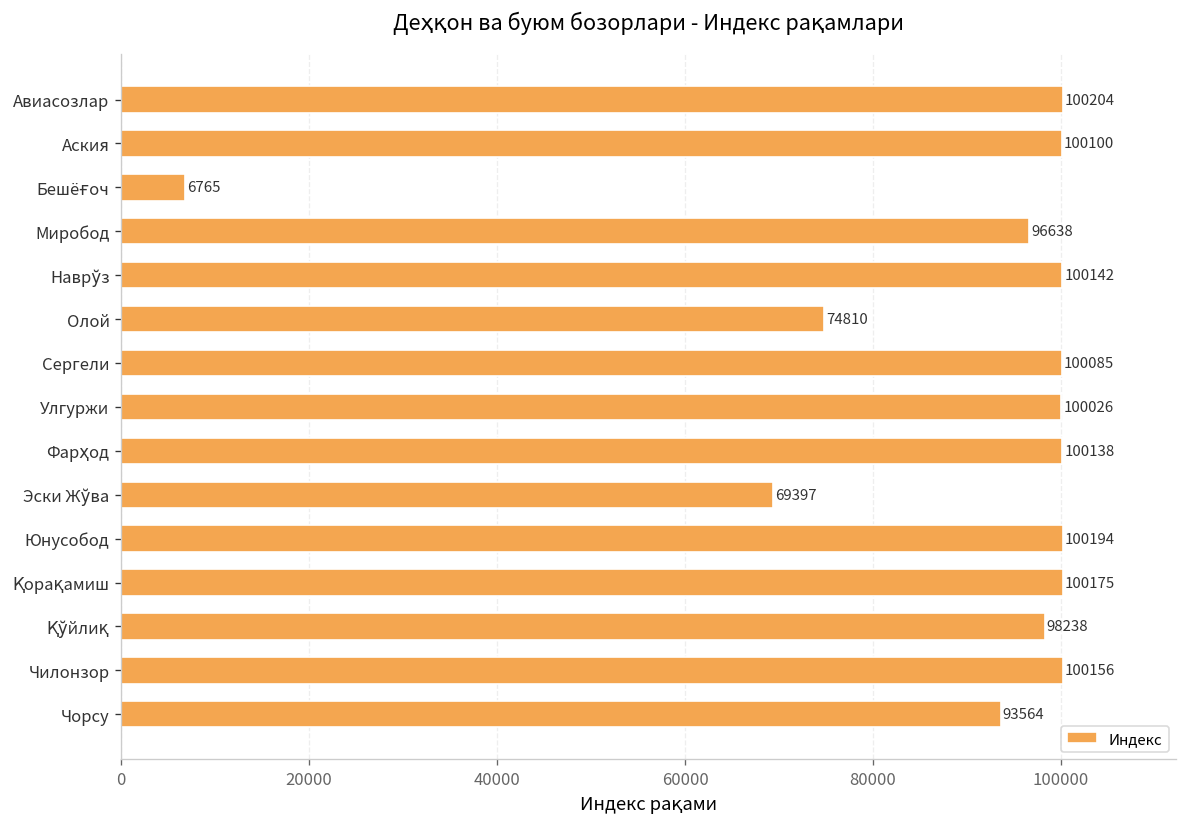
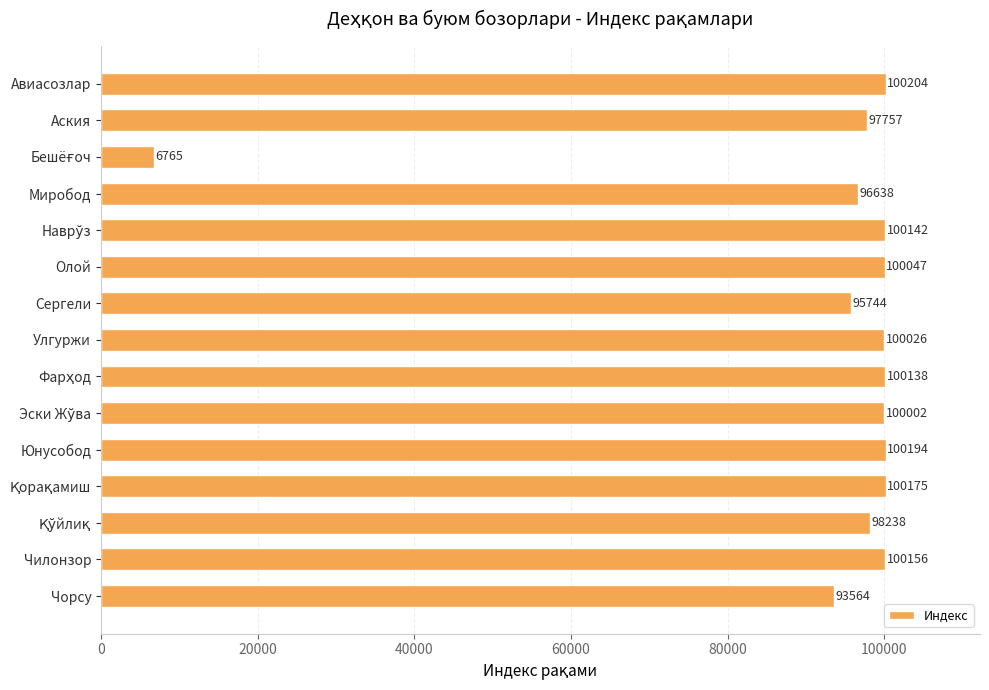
Аския: 100100 -> 97757
Олой: 74810 -> 100047
Сергели: 100085 -> 95744
Эски Жўва: 69397 -> 100002
